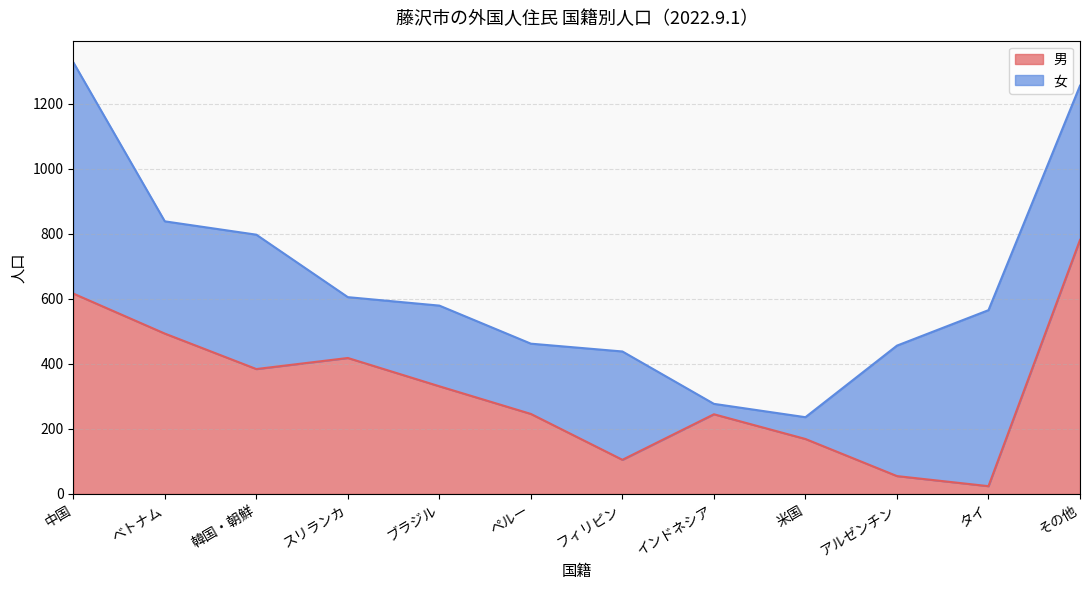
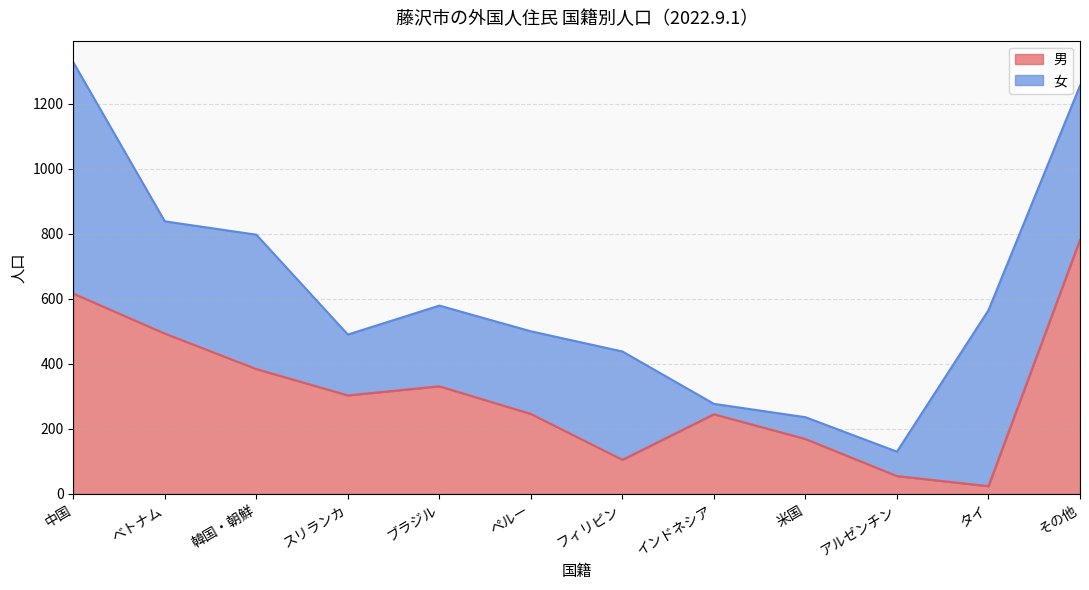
男, スリランカ: 420 -> 300
女, ペルー: 220 -> 250
女, アルゼンチン: 400 -> 80
